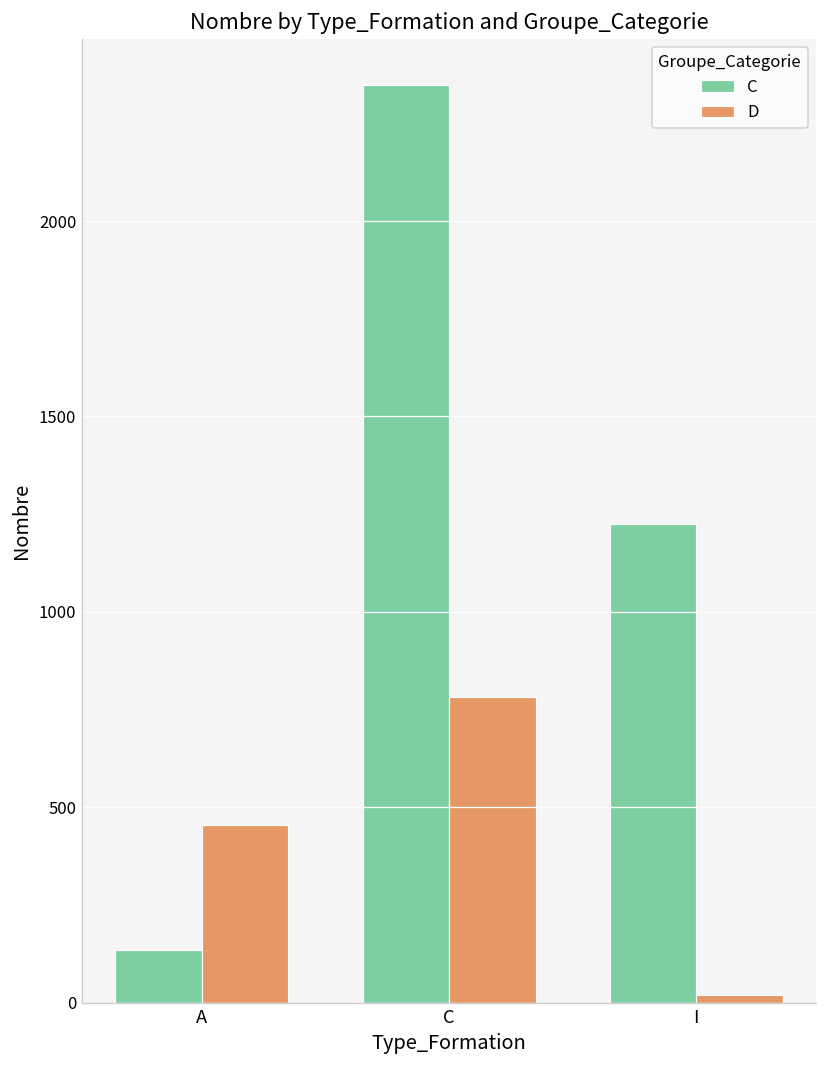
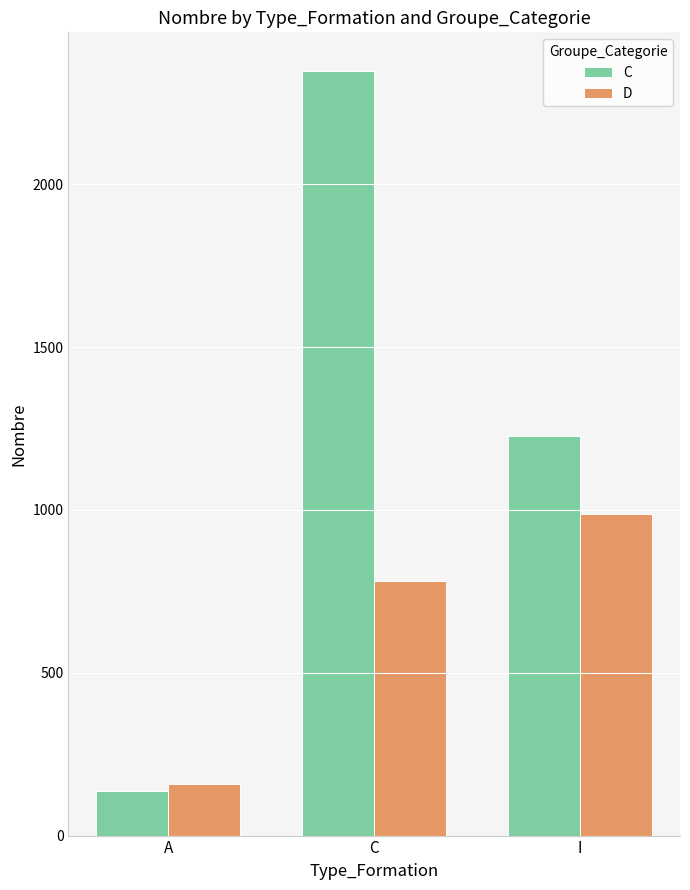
D, A: 450 -> 160
D, I: 20 -> 990
